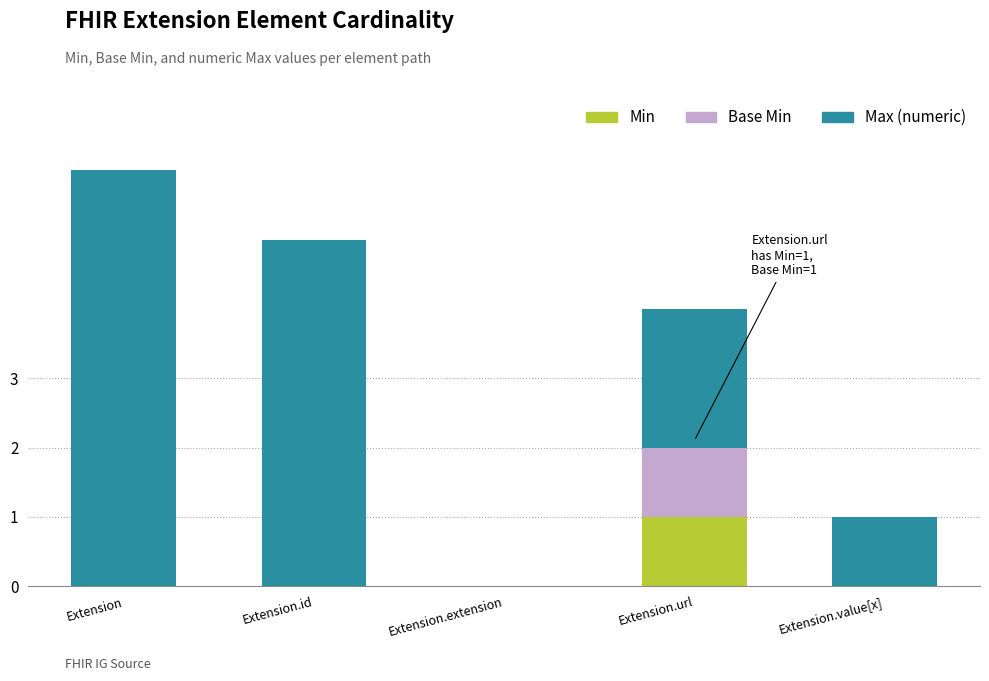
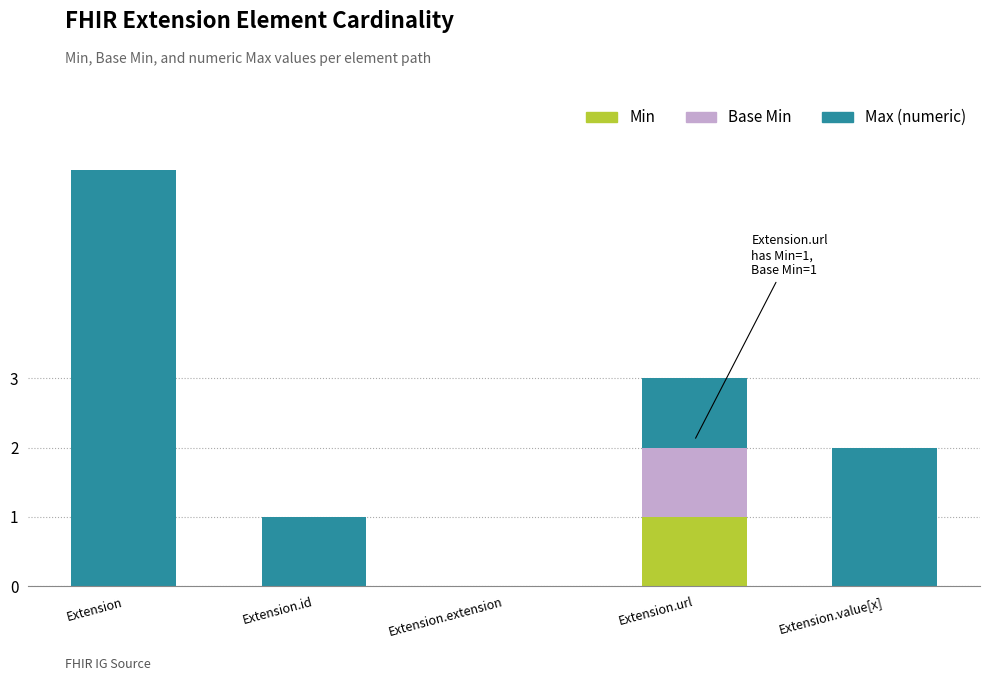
Max (numeric), Extension.id: 5 -> 1
Max (numeric), Extension.url: 2 -> 1
Max (numeric), Extension.value[x]: 1 -> 2
